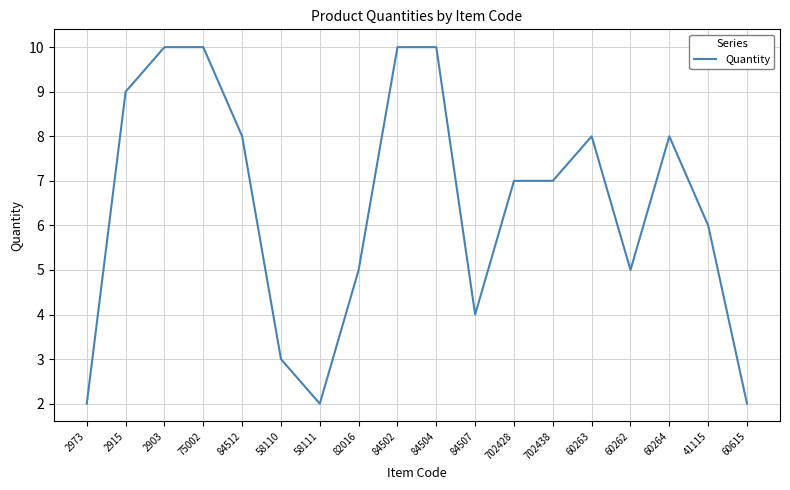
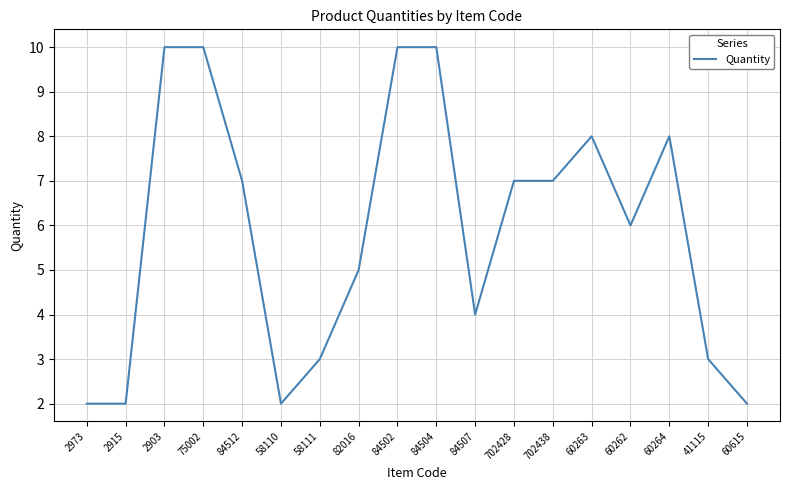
2915: 9 -> 2
84512: 8 -> 7
58110: 3 -> 2
58111: 2 -> 3
60262: 5 -> 6
41115: 6 -> 3
